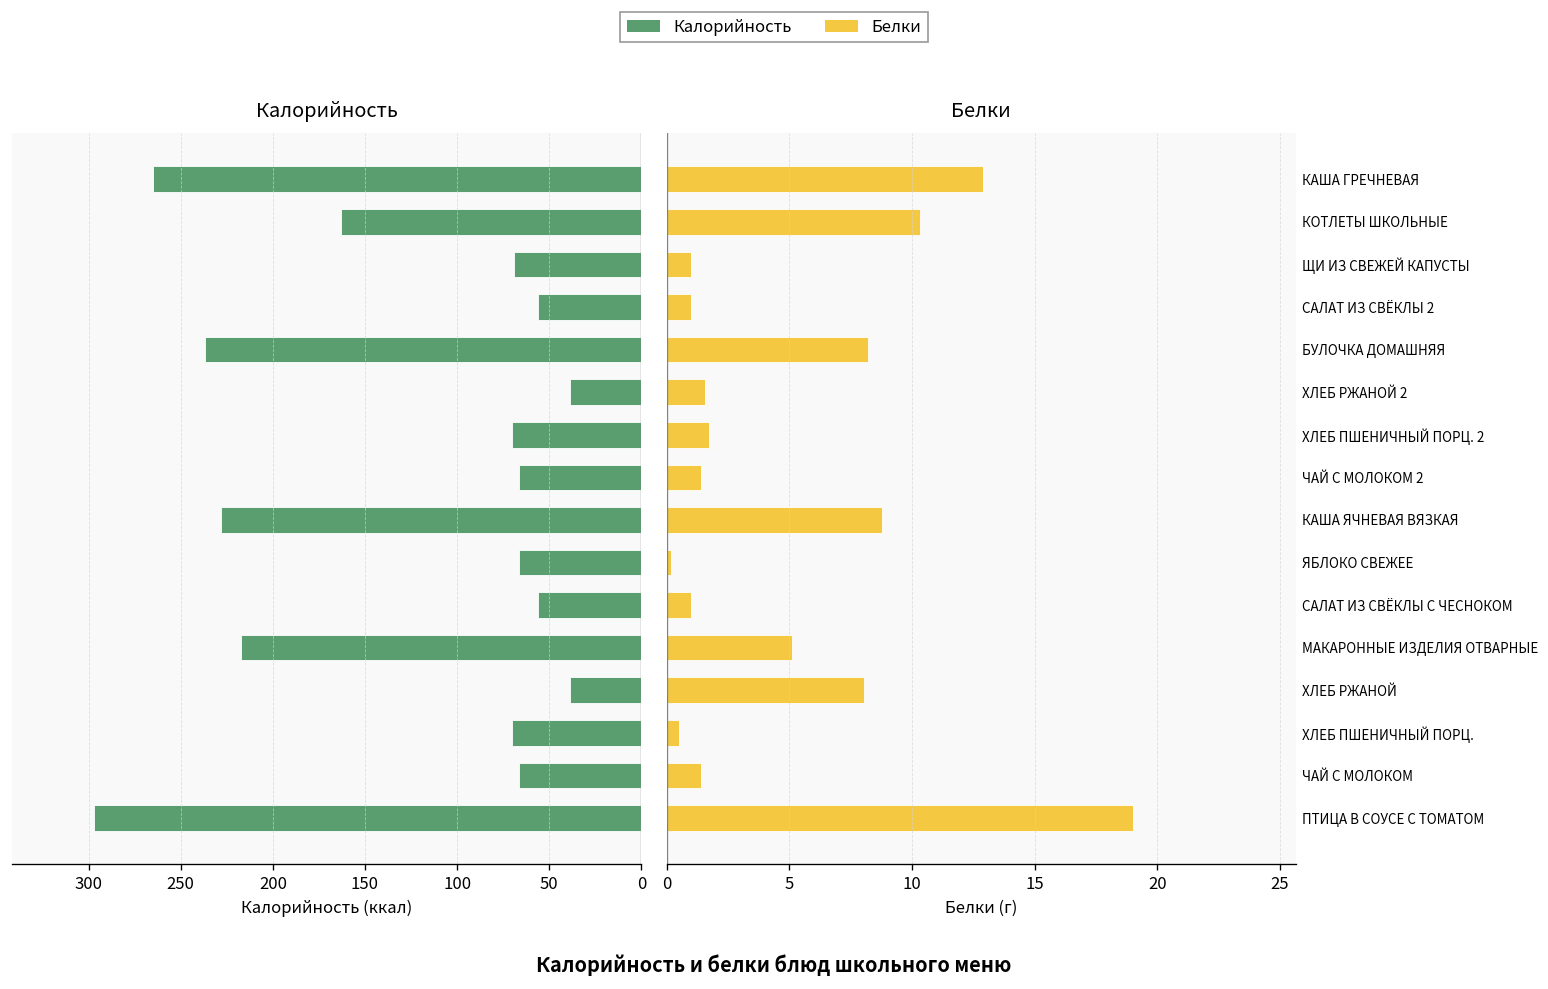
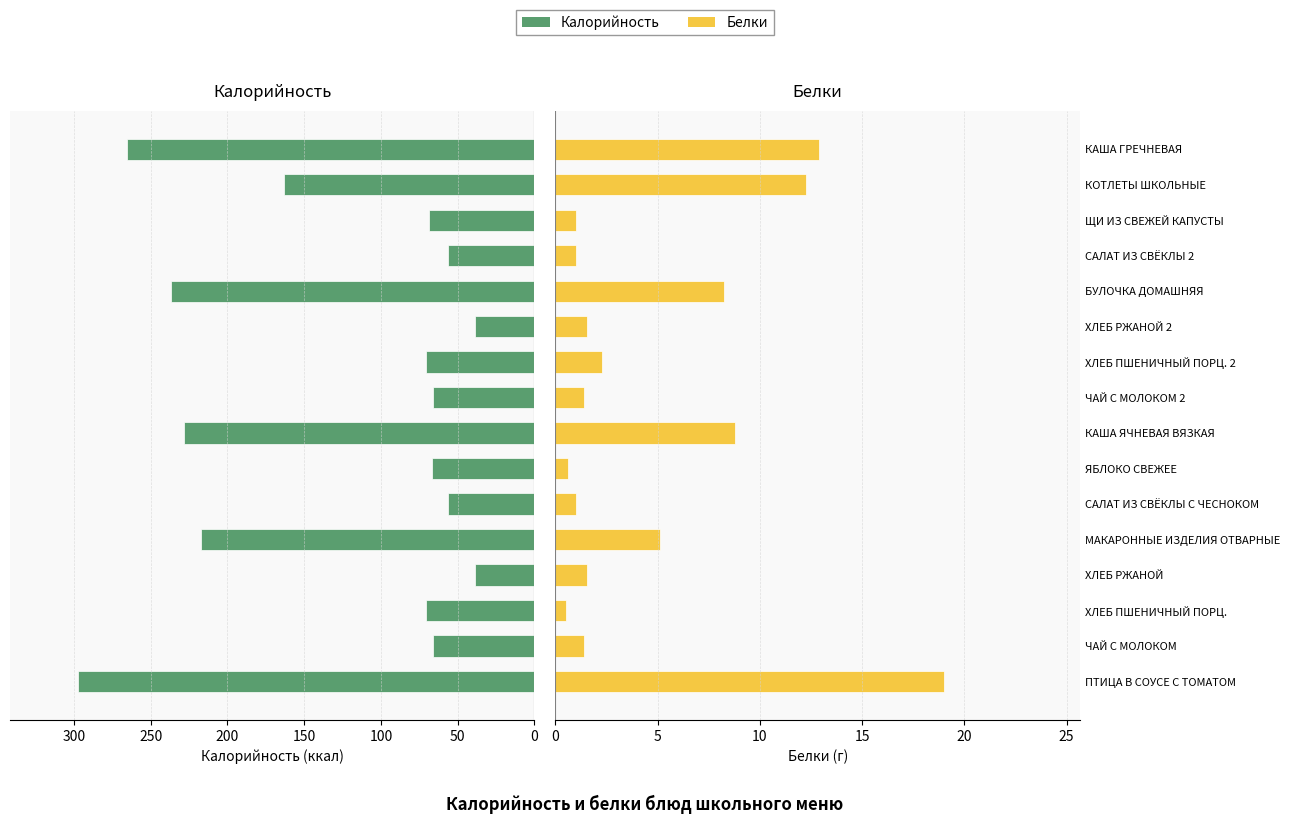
Белки, КОТЛЕТЫ ШКОЛЬНЫЕ: 10.3 -> 12.3
Белки, ХЛЕБ ПШЕНИЧНЫЙ ПОРЦ. 2: 1.7 -> 2.3
Белки, ЯБЛОКО СВЕЖЕЕ: 0.2 -> 0.6
Белки, ХЛЕБ РЖАНОЙ: 8.1 -> 1.6
